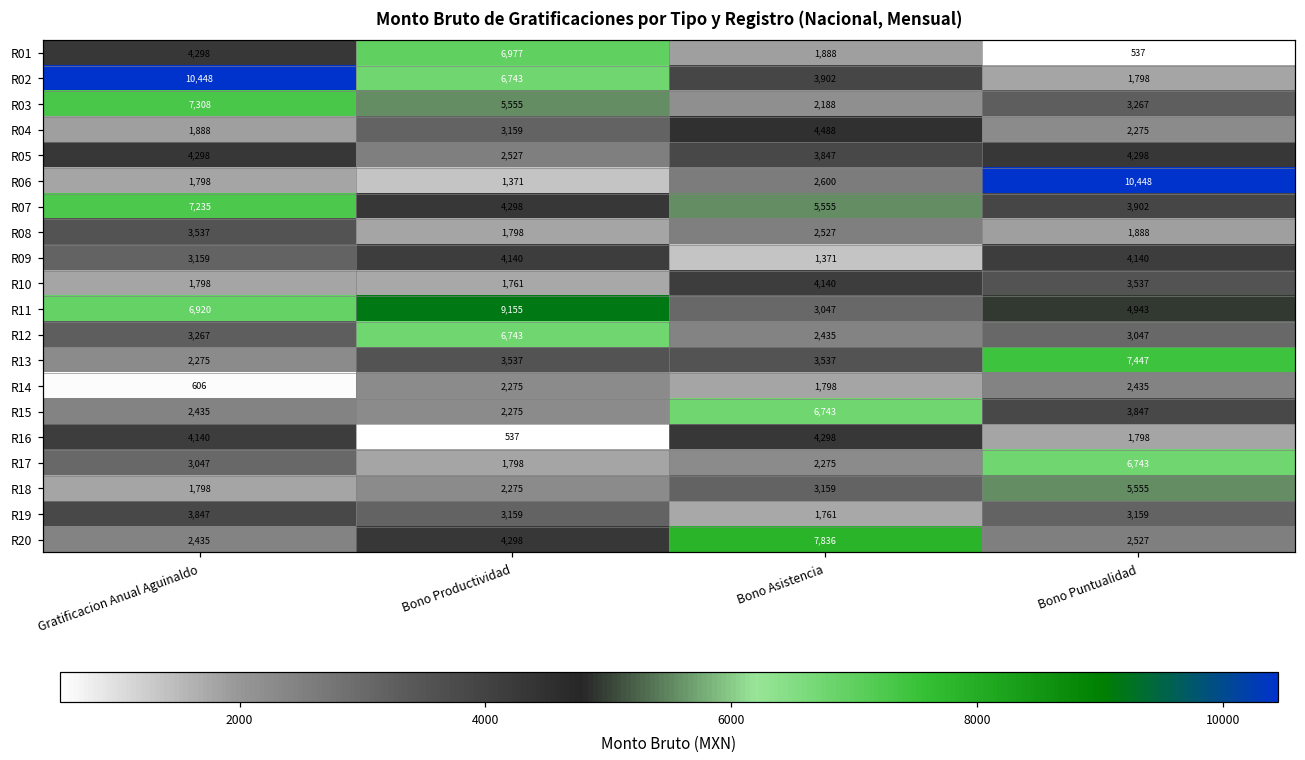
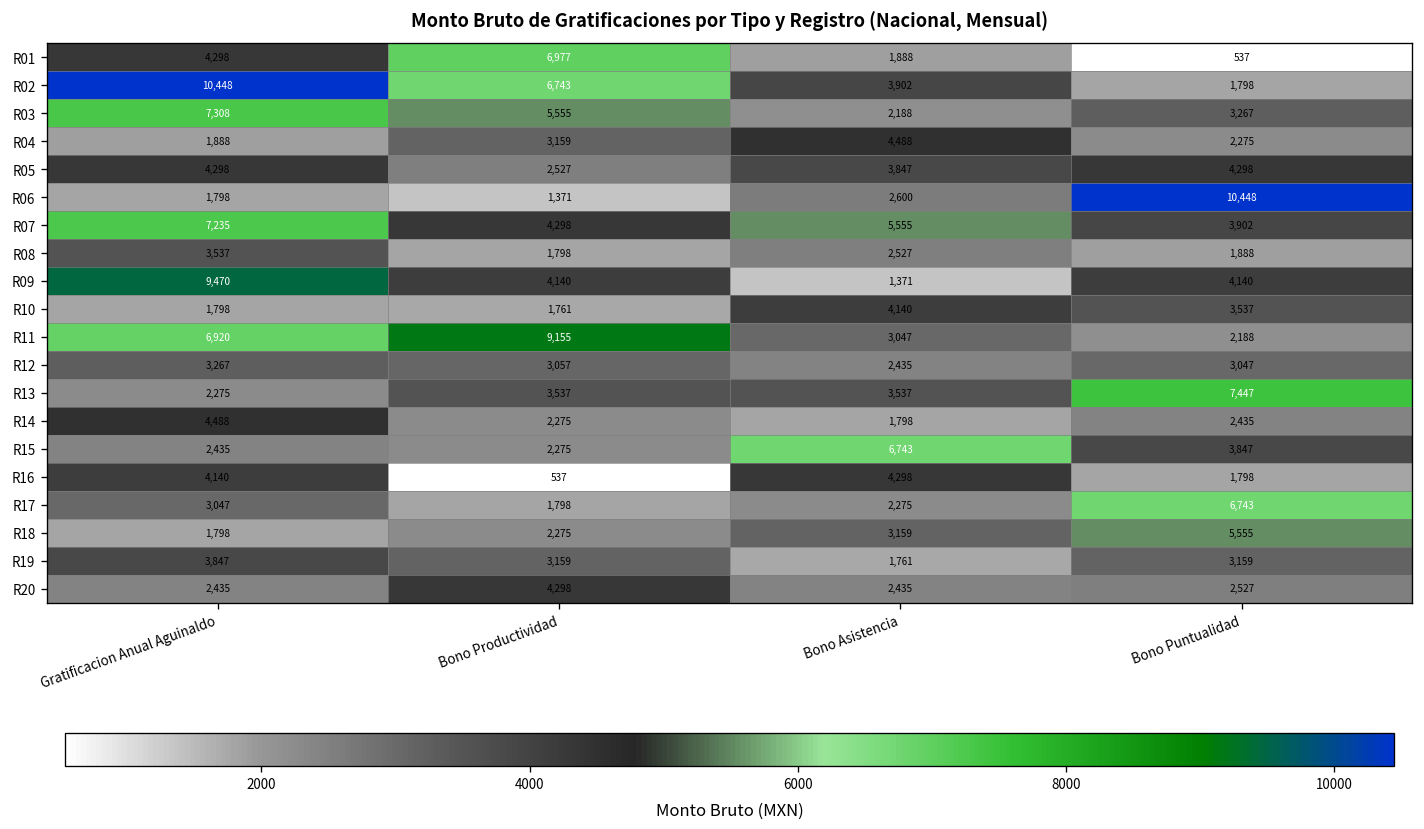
R09, Gratificacion Anual Aguinaldo: 3,159 -> 9,470
R11, Bono Puntualidad: 4,943 -> 2,188
R12, Bono Productividad: 6,743 -> 3,057
R14, Gratificacion Anual Aguinaldo: 606 -> 4,488
R20, Bono Asistencia: 7,836 -> 2,435
